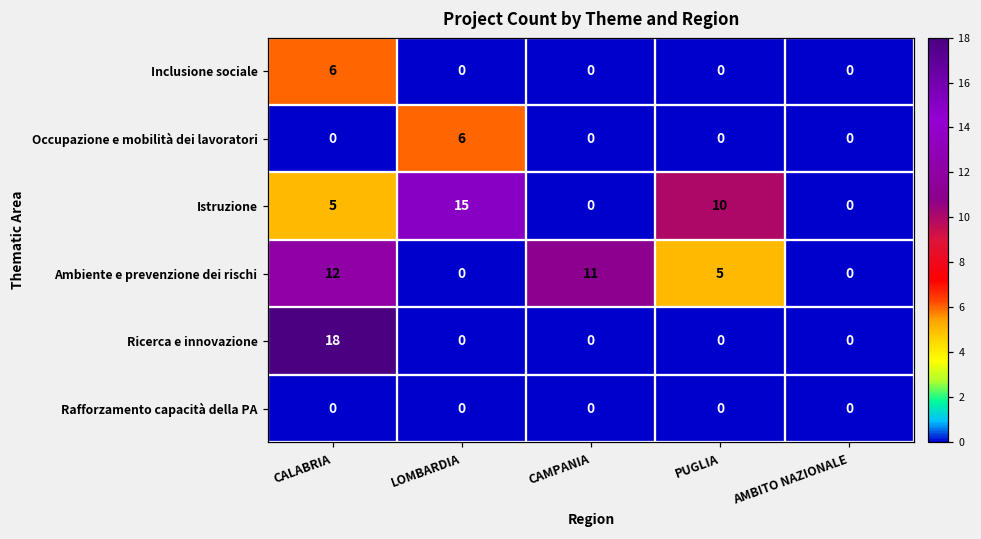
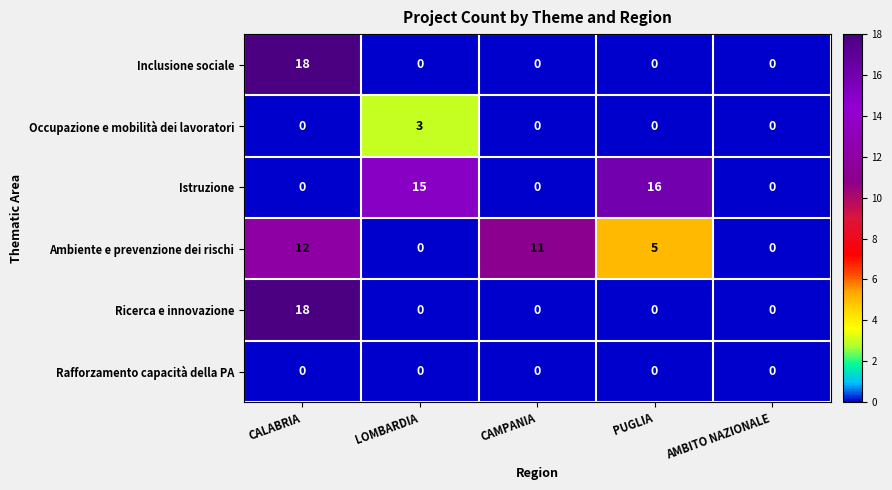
Inclusione sociale, CALABRIA: 6 -> 18
Occupazione e mobilità dei lavoratori, LOMBARDIA: 6 -> 3
Istruzione, CALABRIA: 5 -> 0
Istruzione, PUGLIA: 10 -> 16
